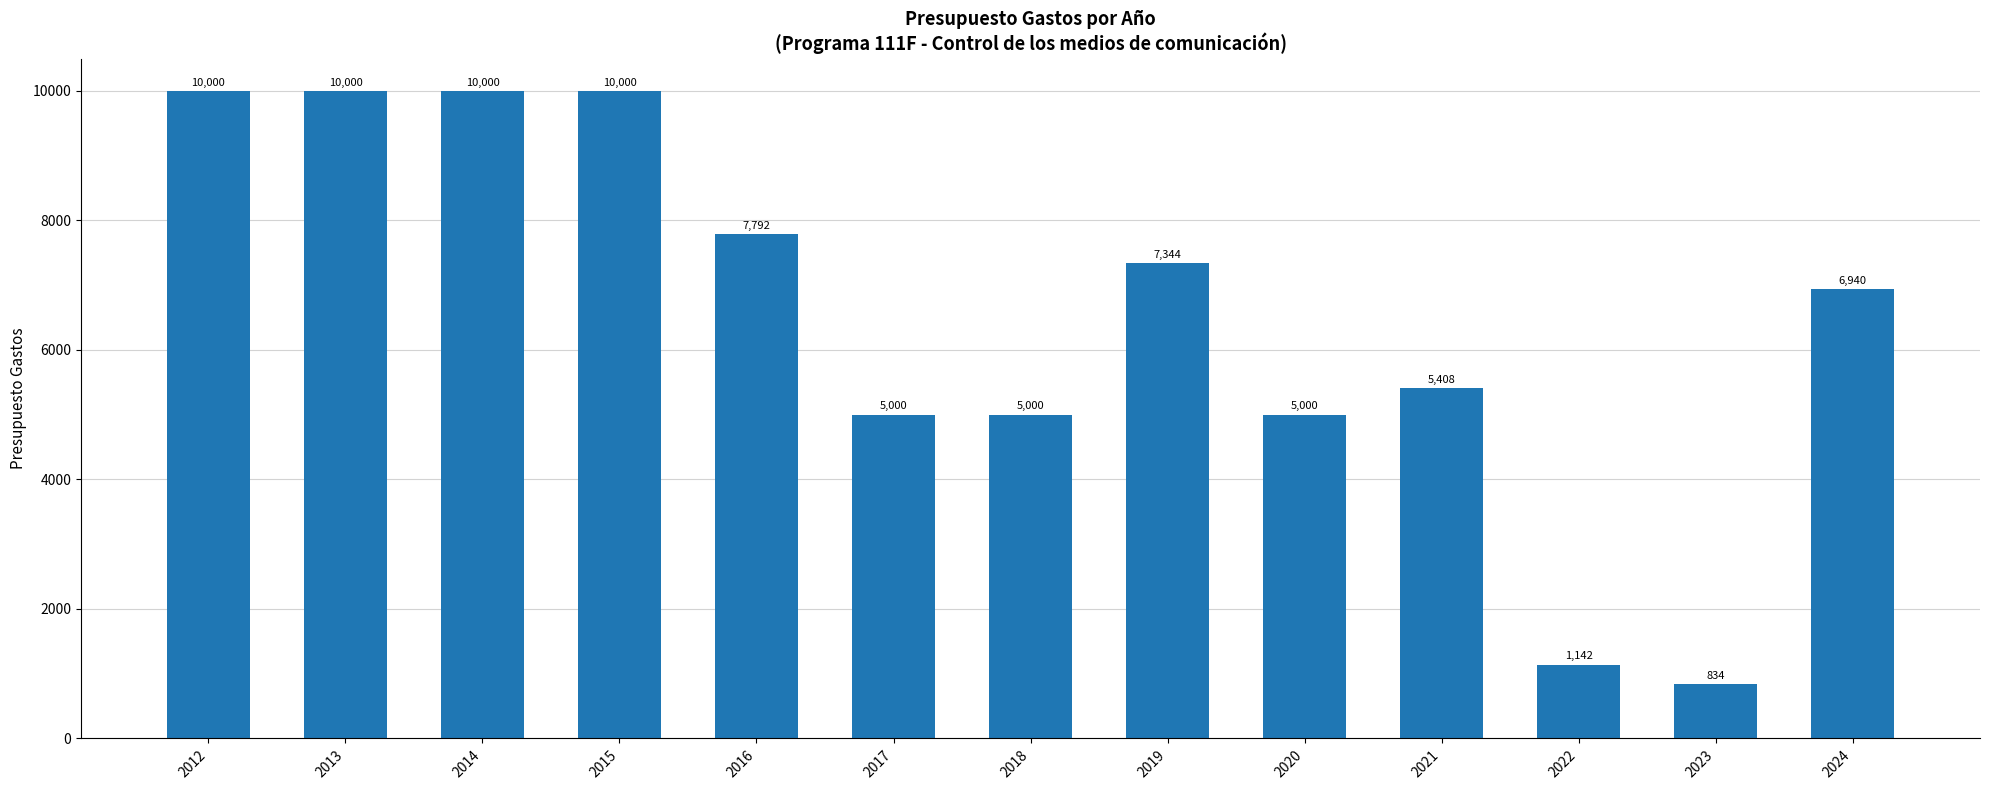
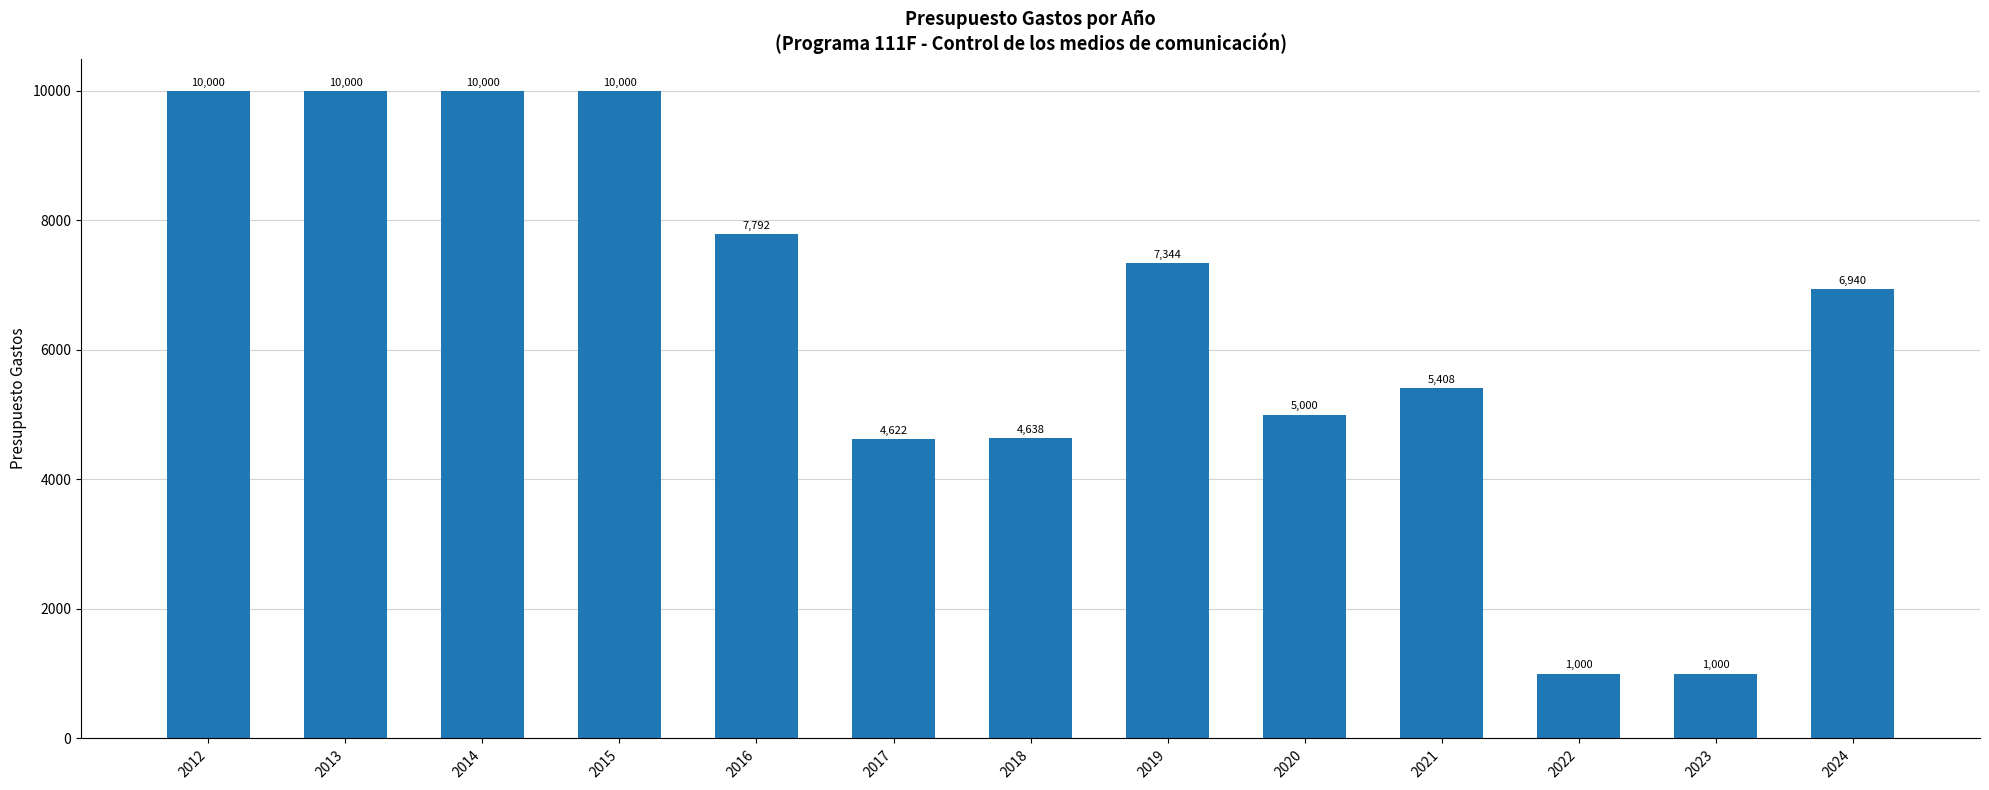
2017: 5,000 -> 4,622
2018: 5,000 -> 4,638
2022: 1,142 -> 1,000
2023: 834 -> 1,000
